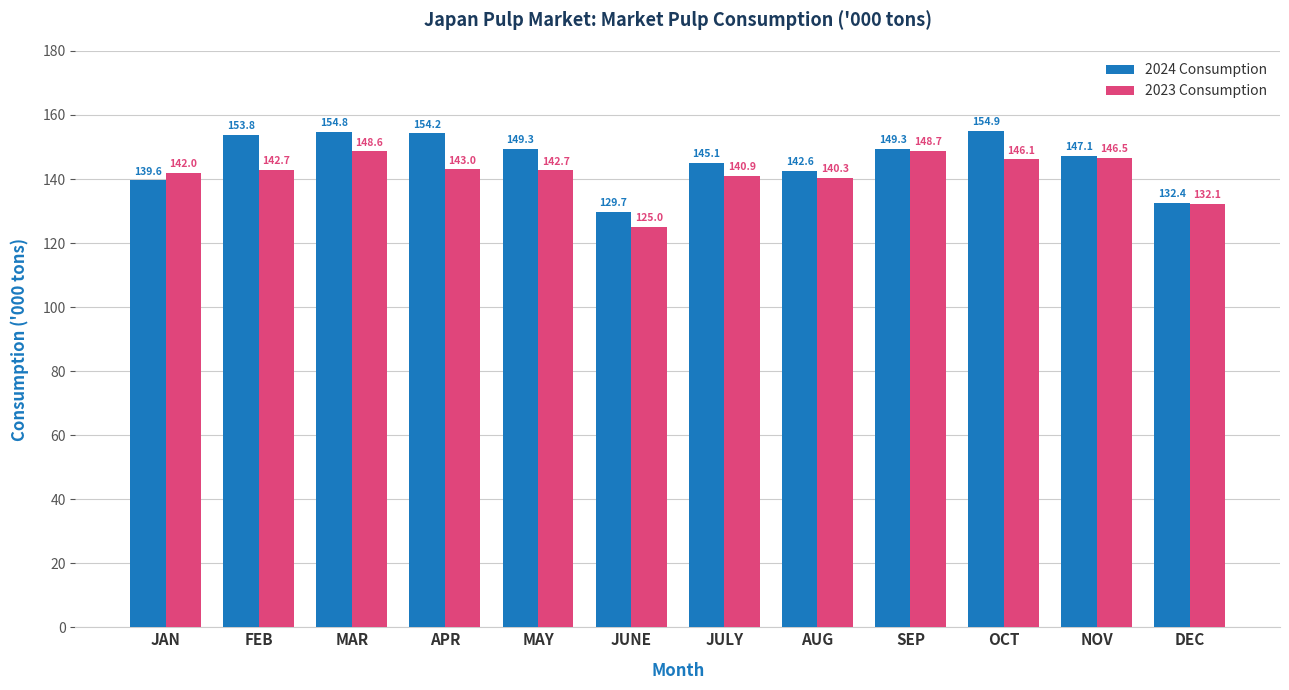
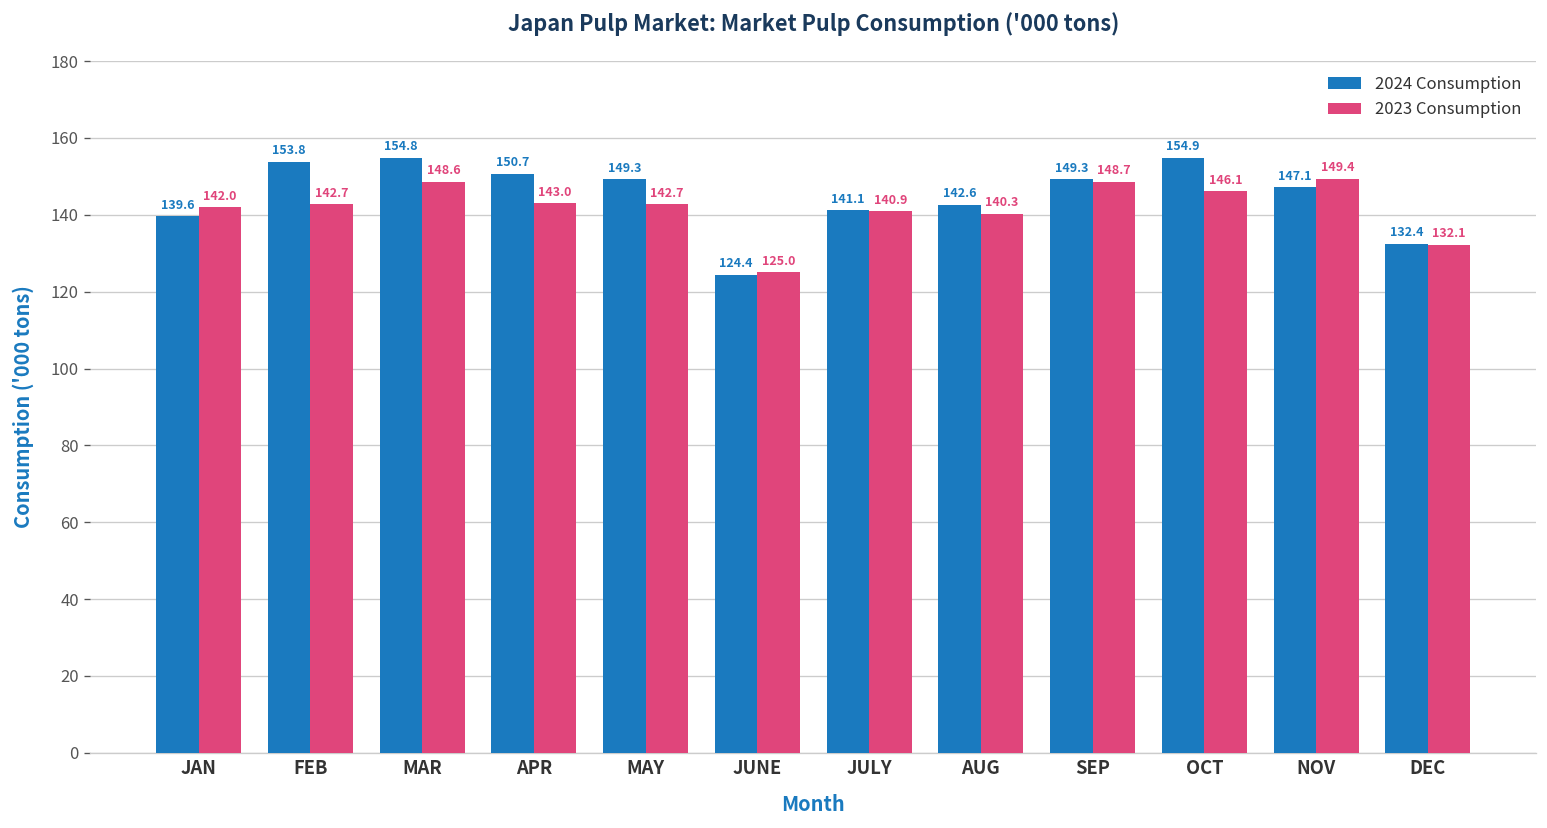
2024 Consumption, APR: 154.2 -> 150.7
2024 Consumption, JUNE: 129.7 -> 124.4
2024 Consumption, JULY: 145.1 -> 141.1
2023 Consumption, NOV: 146.5 -> 149.4
